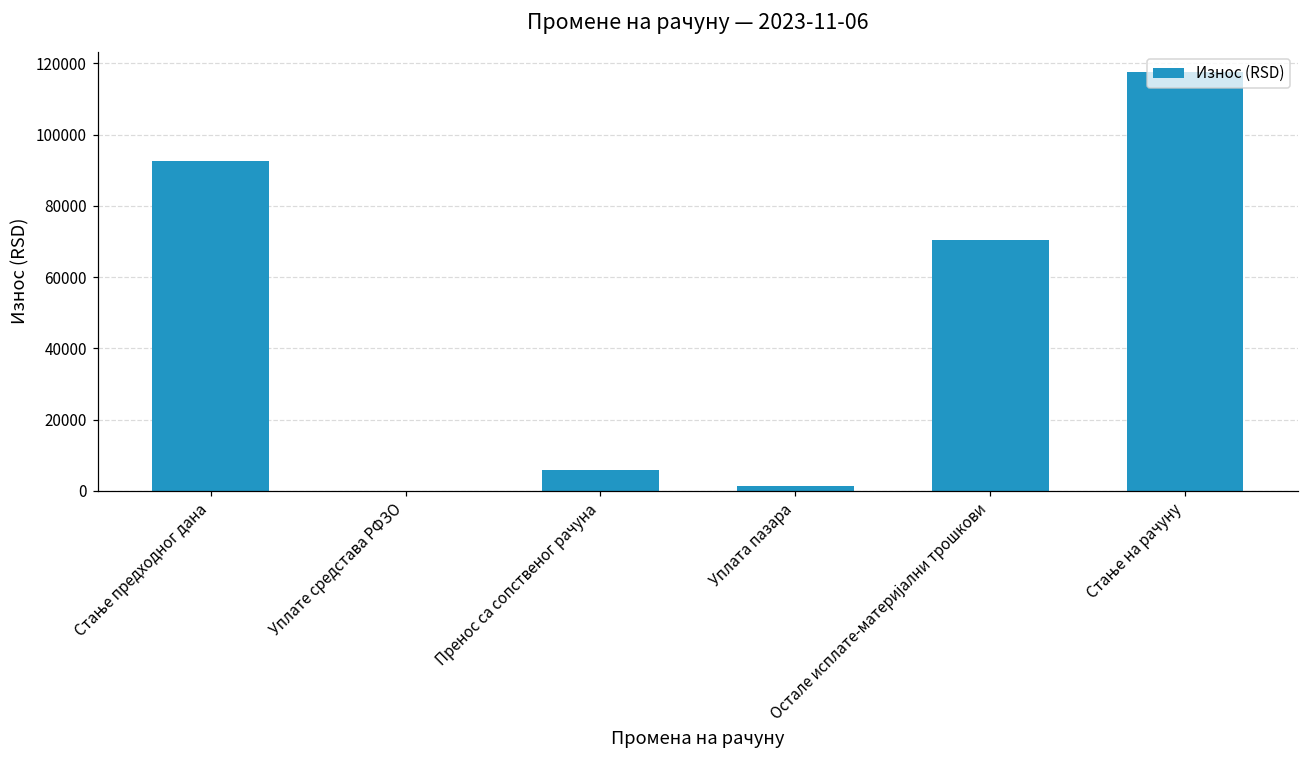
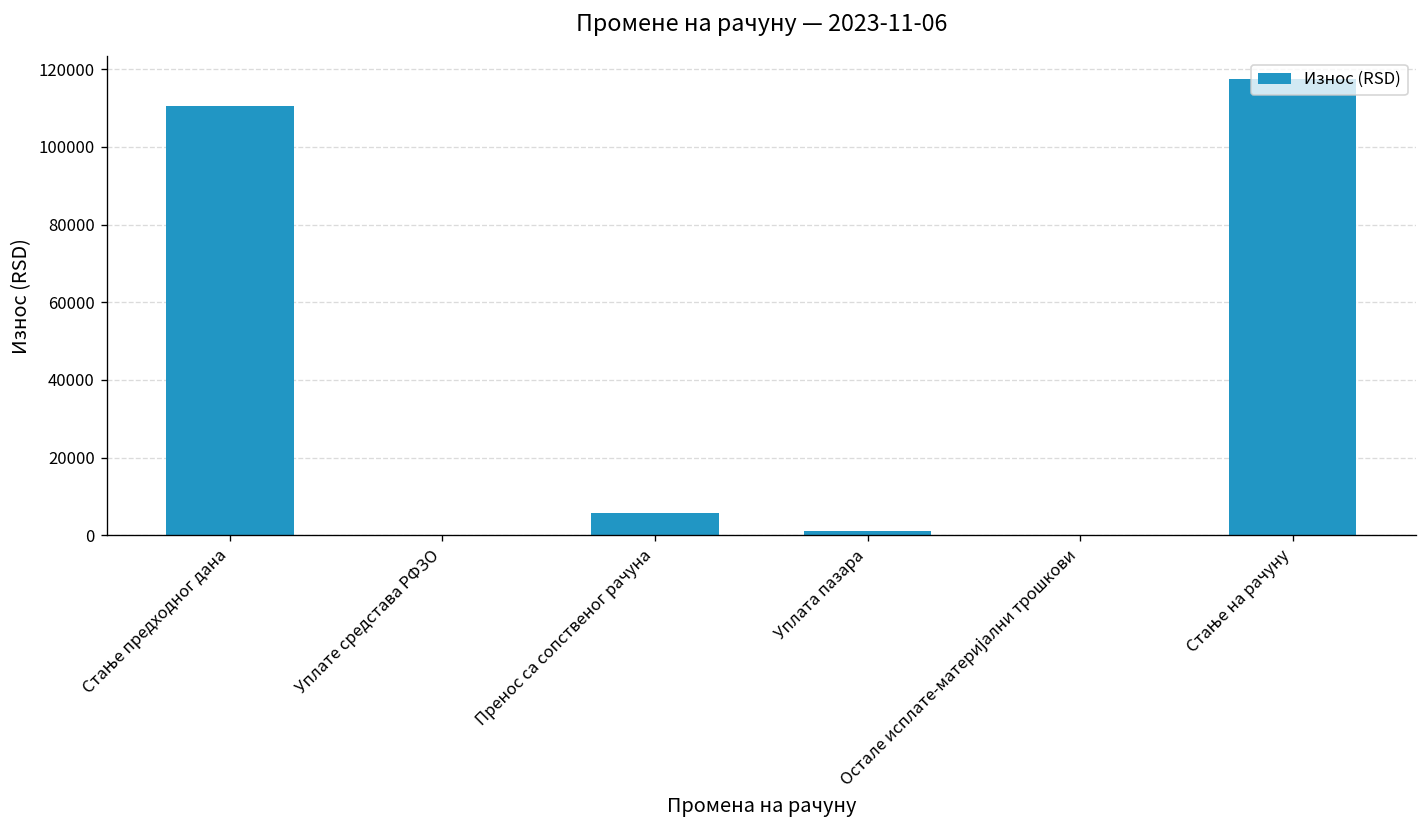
Стање предходног дана: 93000 -> 110000
Остале исплате-материјални трошкови: 70000 -> 0
